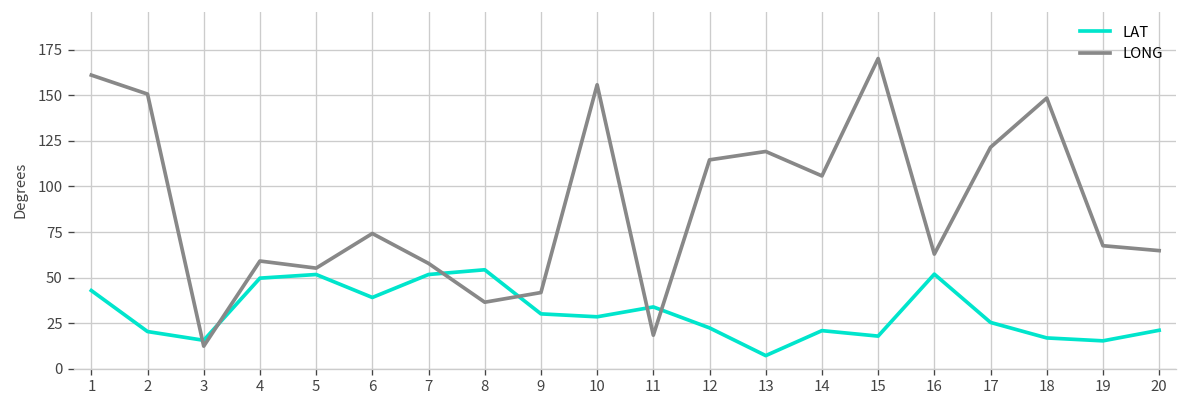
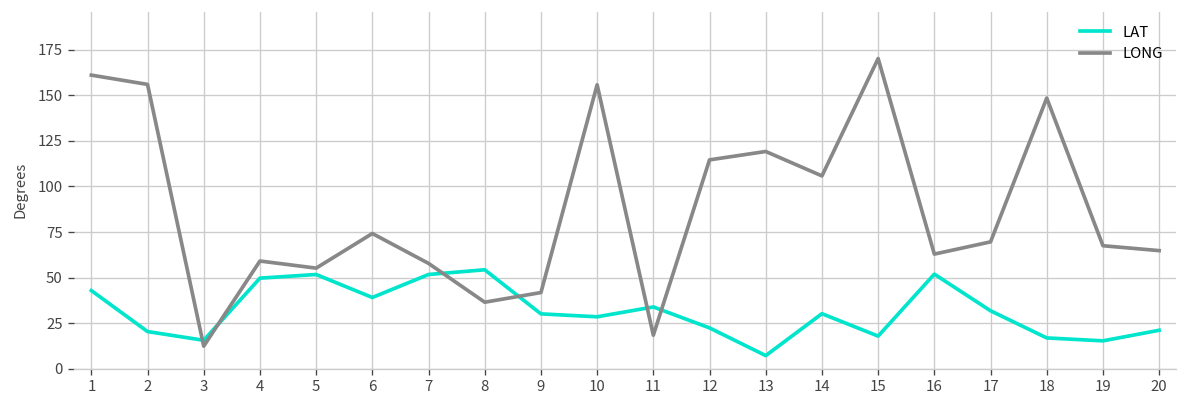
LONG, 2: 151 -> 156
LAT, 14: 21 -> 30
LAT, 17: 25 -> 32
LONG, 17: 122 -> 70
